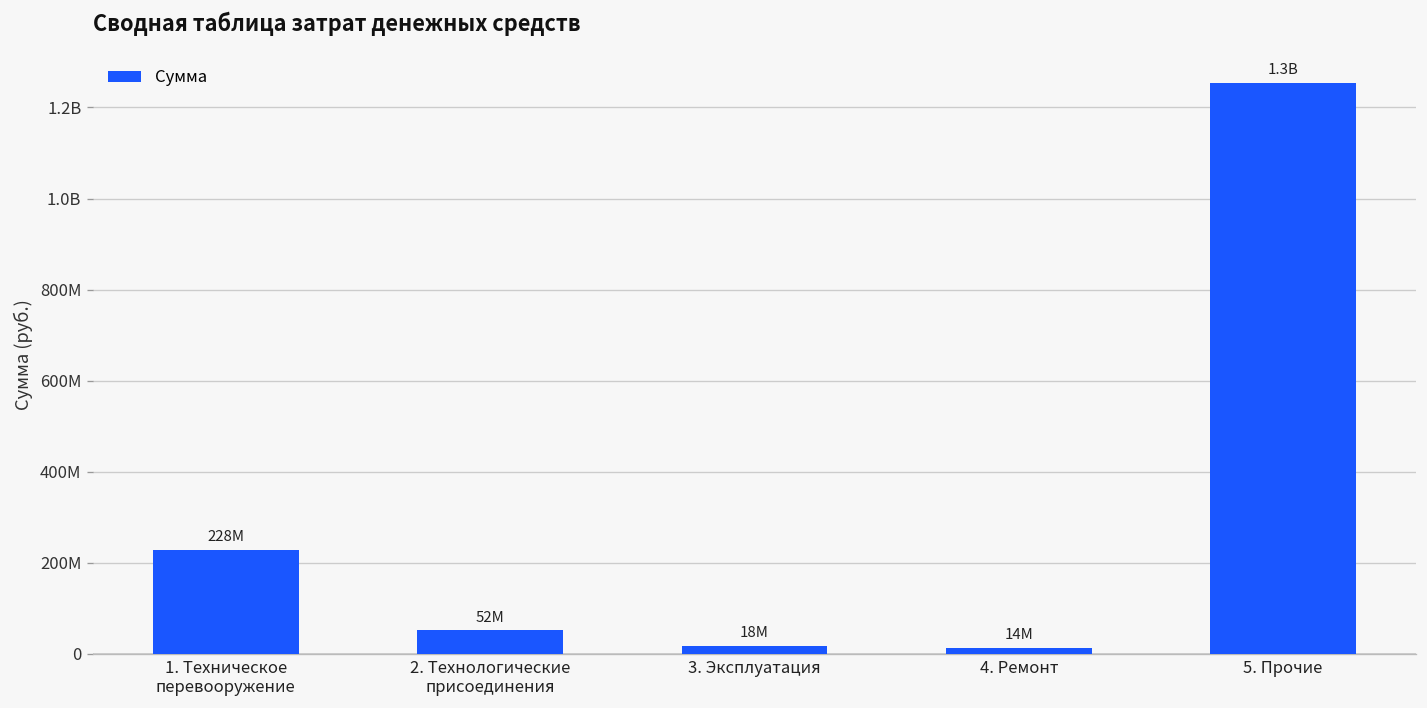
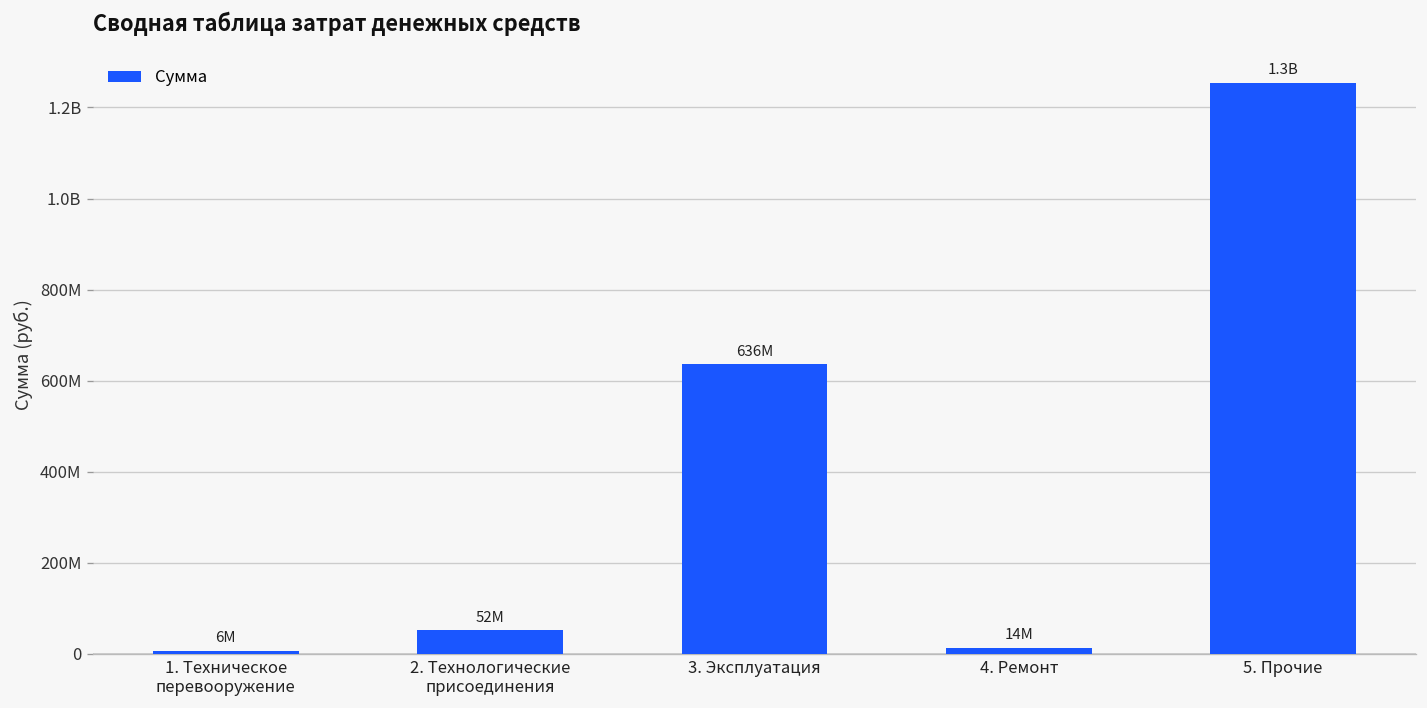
1. Техническое перевооружение: 228M -> 6M
3. Эксплуатация: 18M -> 636M
